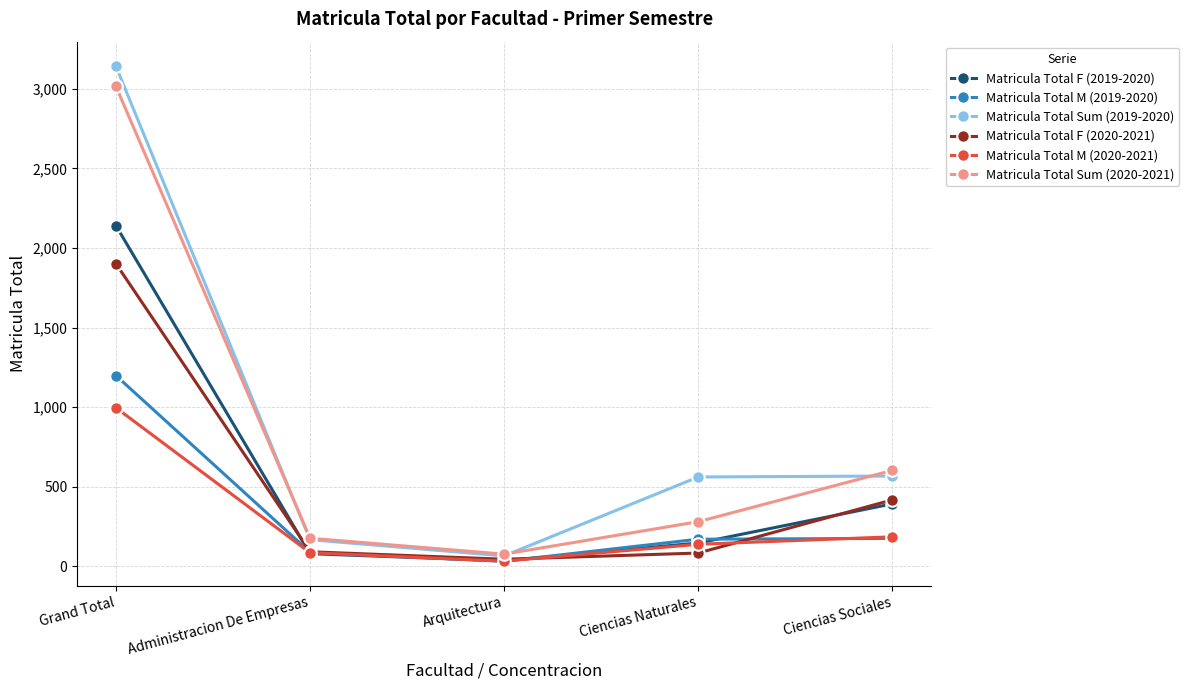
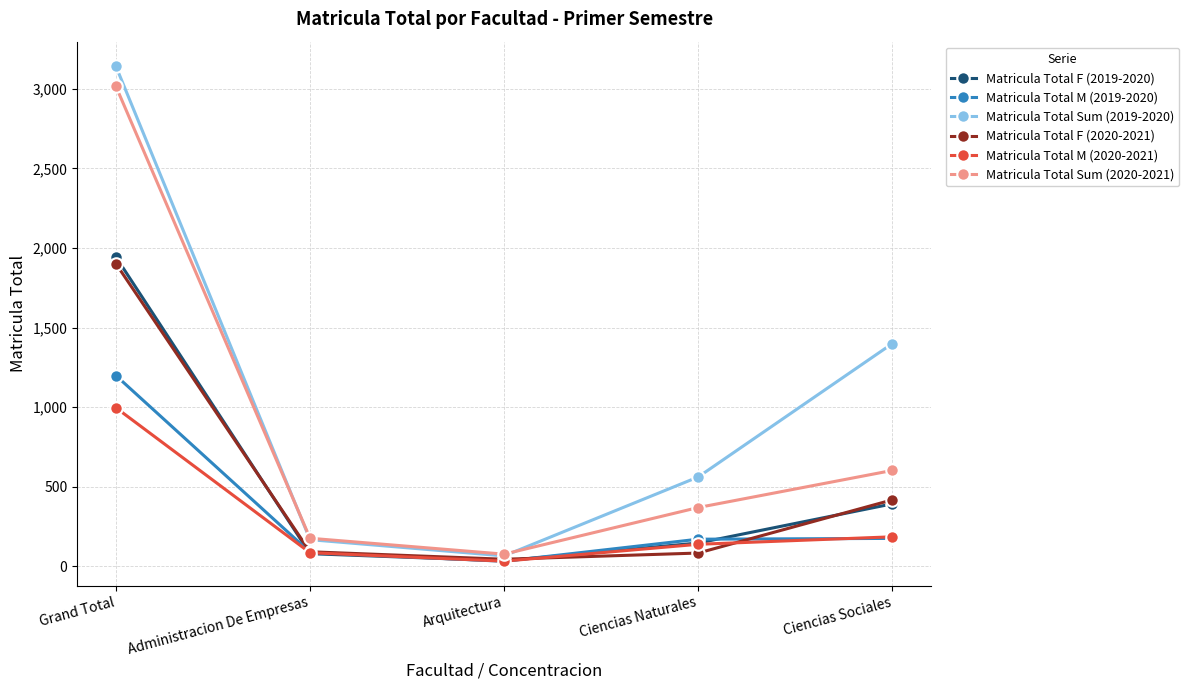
Matricula Total F (2019-2020), Grand Total: 2,140 -> 1,940
Matricula Total Sum (2020-2021), Ciencias Naturales: 280 -> 370
Matricula Total Sum (2019-2020), Ciencias Sociales: 570 -> 1,400
